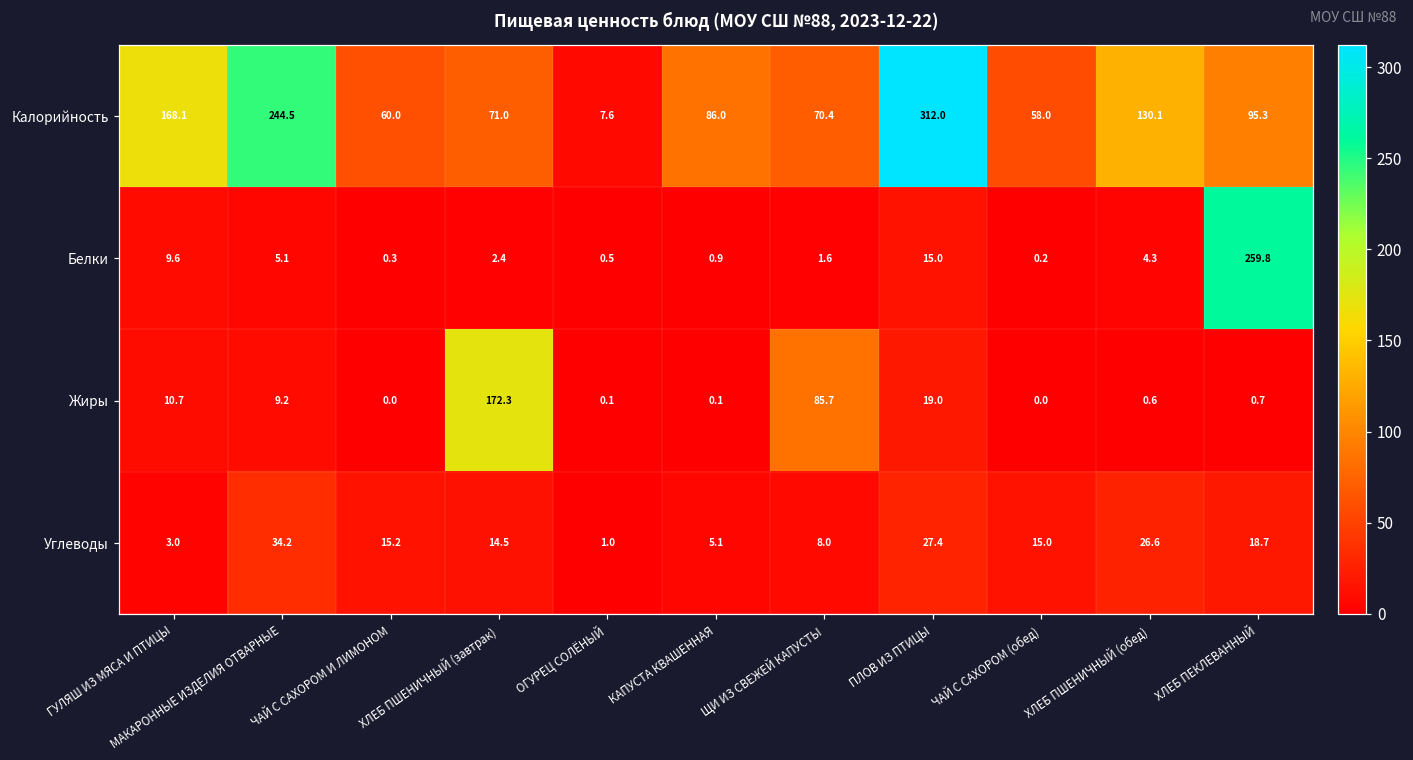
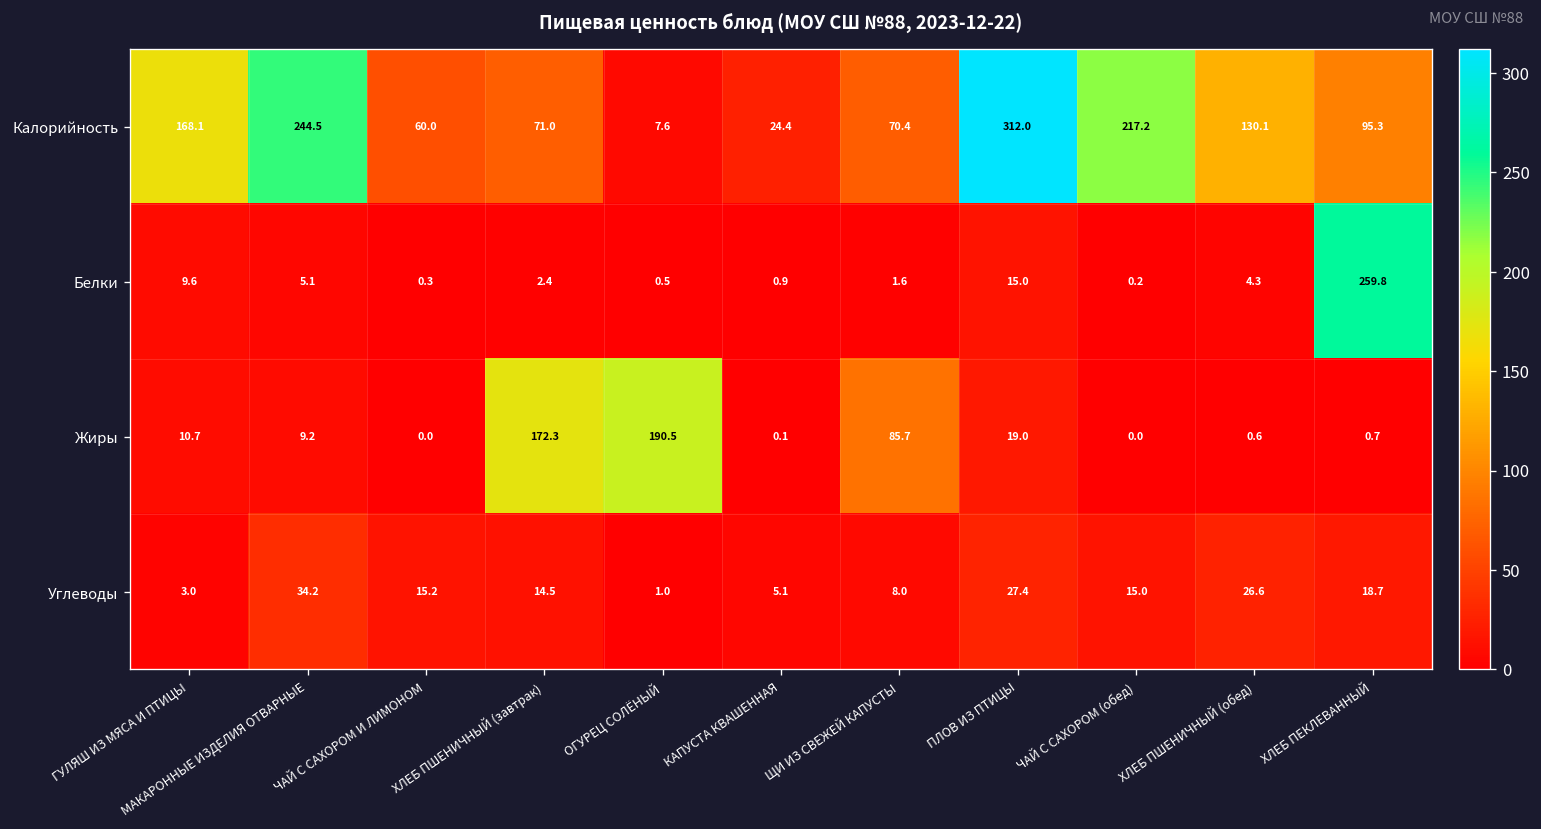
Калорийность, КАПУСТА КВАШЕННАЯ: 86.0 -> 24.4
Калорийность, ЧАЙ С САХОРОМ (обед): 58.0 -> 217.2
Жиры, ОГУРЕЦ СОЛЁНЫЙ: 0.1 -> 190.5
